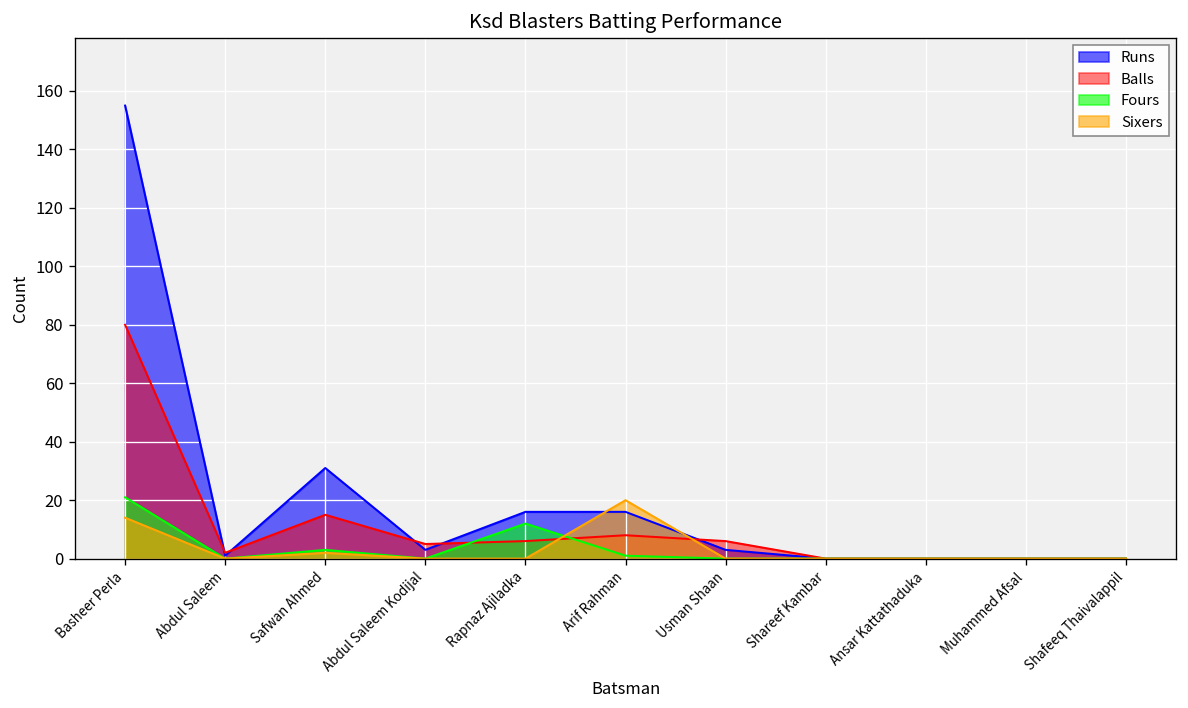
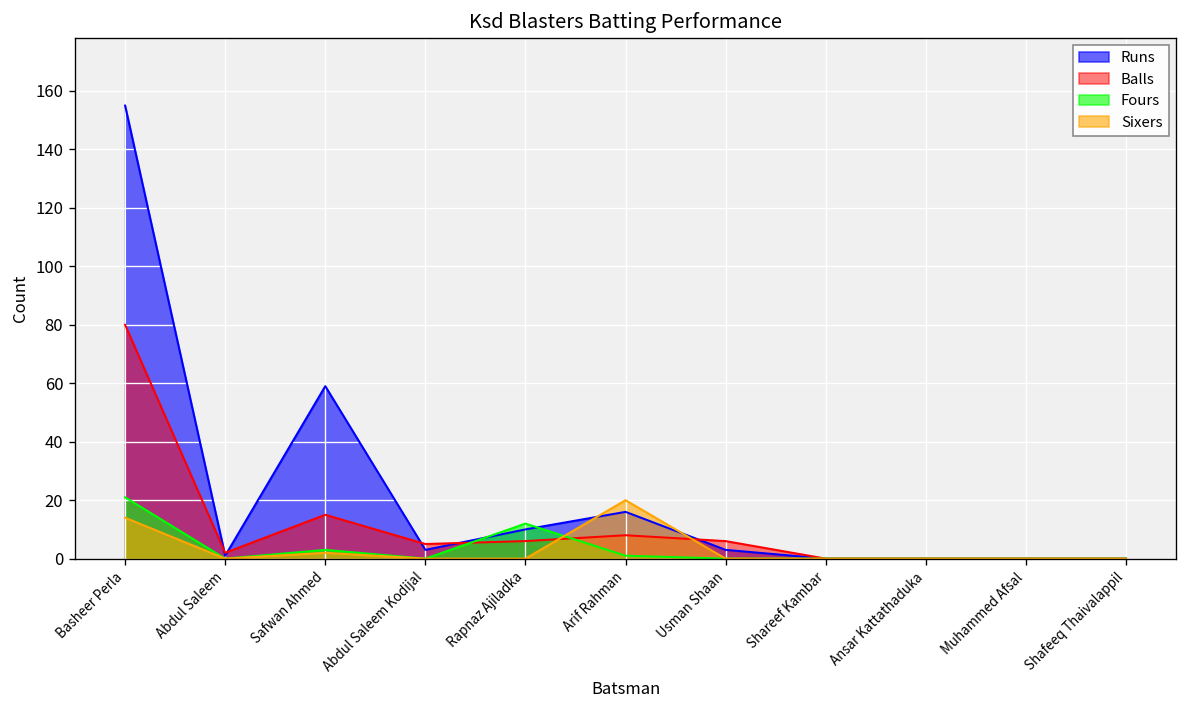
Runs, Safwan Ahmed: 31 -> 59
Runs, Rapnaz Ajiladka: 16 -> 10
